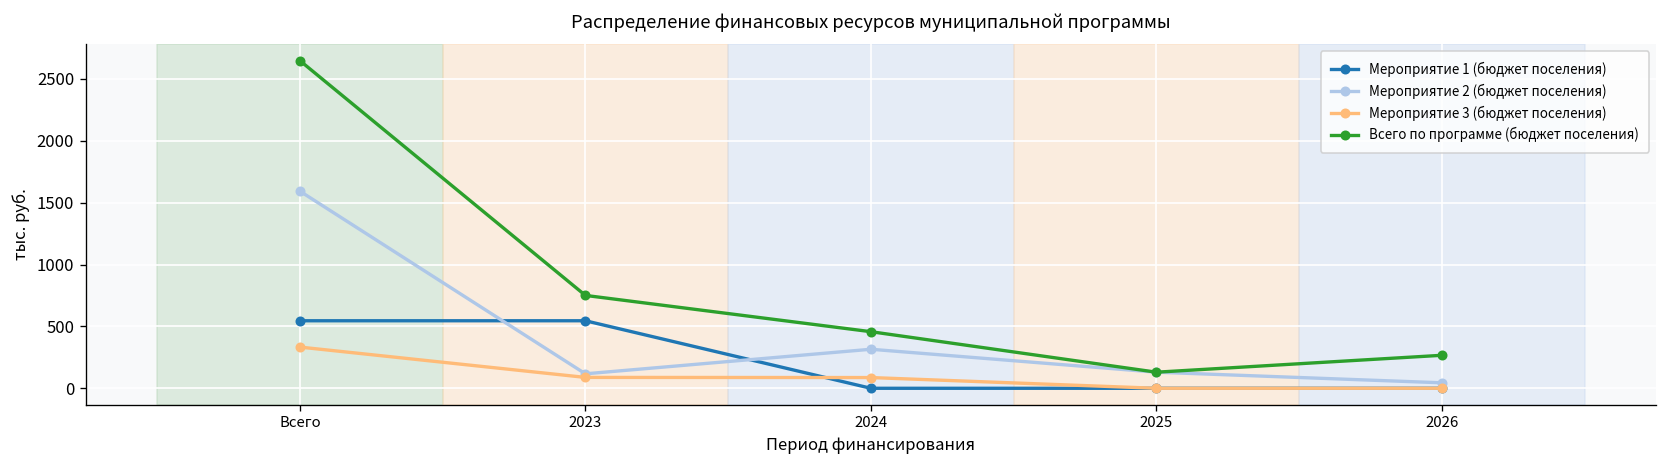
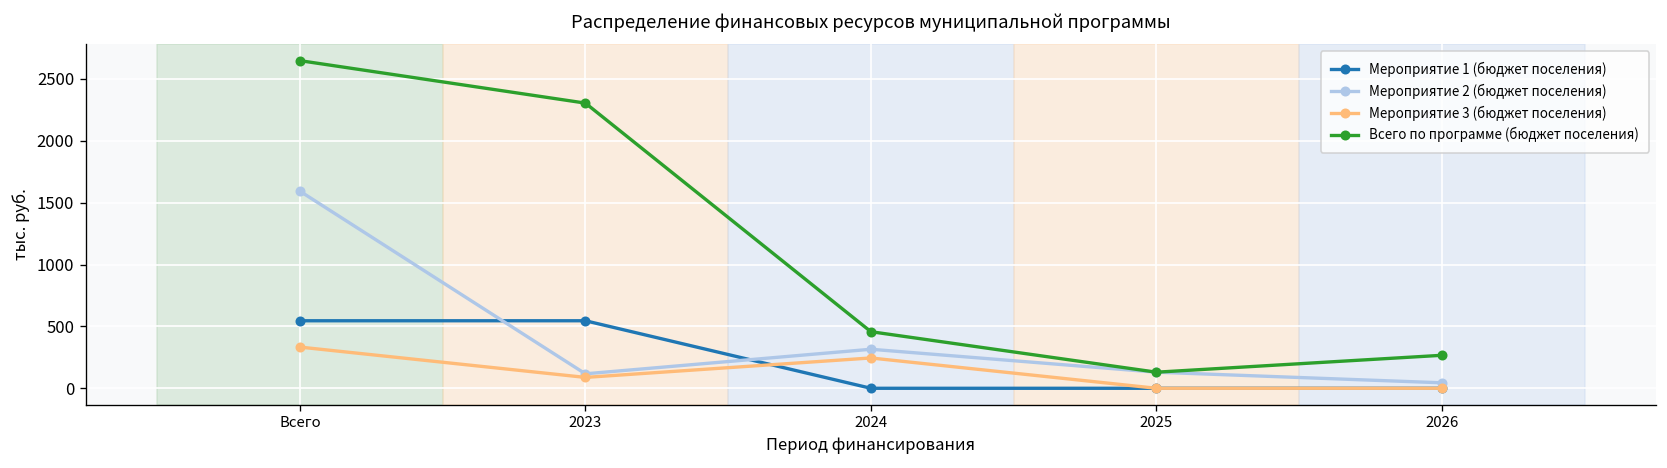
Всего по программе (бюджет поселения), 2023: 750 -> 2300
Мероприятие 3 (бюджет поселения), 2024: 90 -> 250
